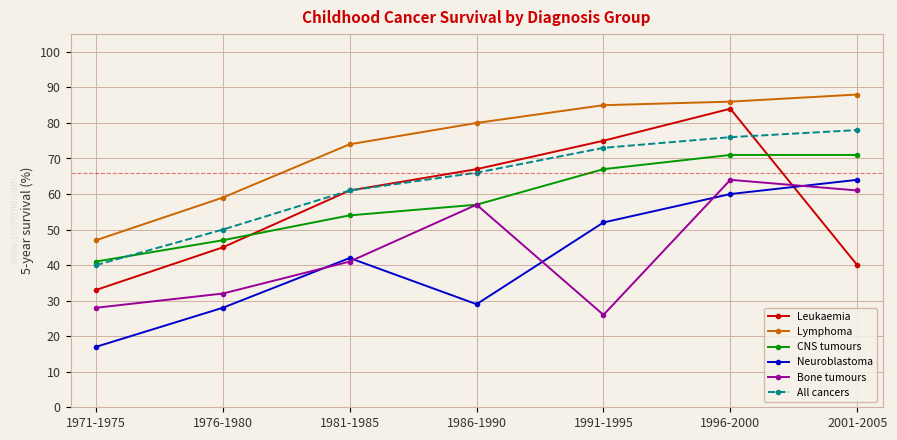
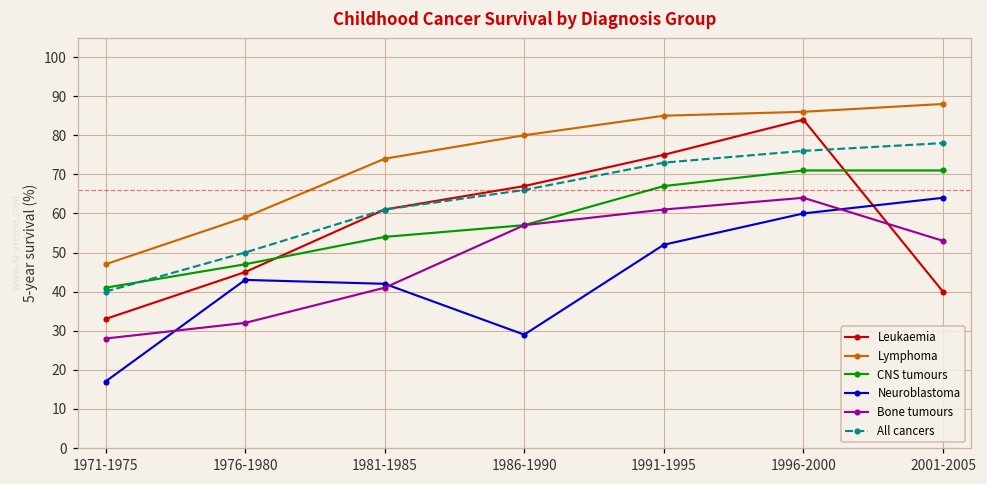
Neuroblastoma, 1976-1980: 28 -> 43
Bone tumours, 1991-1995: 26 -> 61
Bone tumours, 2001-2005: 61 -> 53
